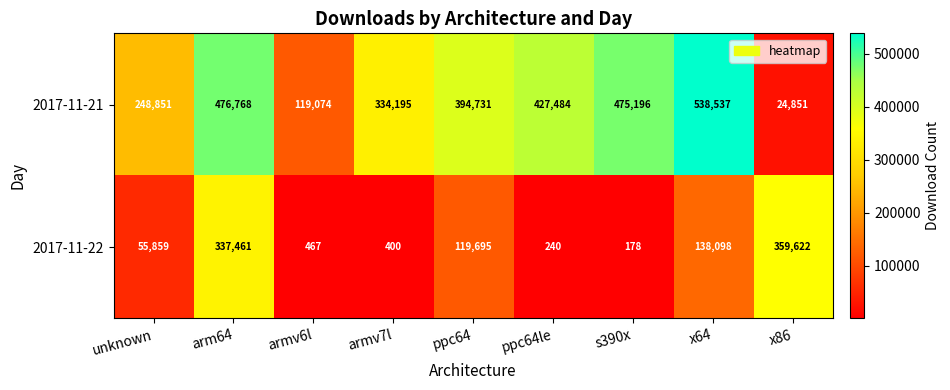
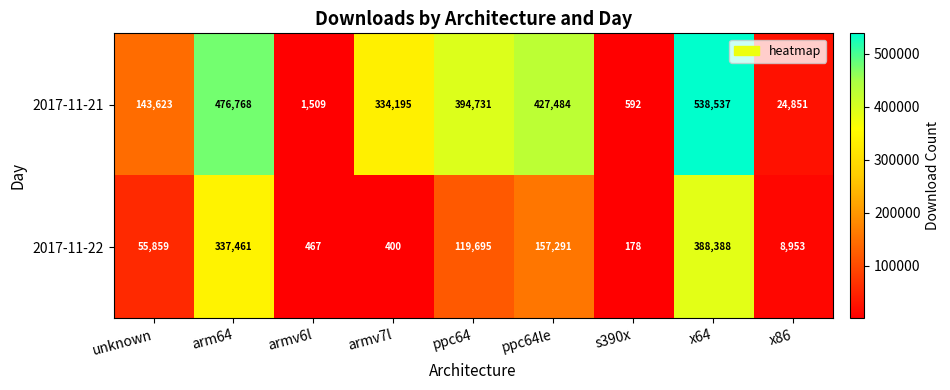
2017-11-21, unknown: 248,851 -> 143,623
2017-11-21, armv6l: 119,074 -> 1,509
2017-11-21, s390x: 475,196 -> 592
2017-11-22, ppc64le: 240 -> 157,291
2017-11-22, x64: 138,098 -> 388,388
2017-11-22, x86: 359,622 -> 8,953
